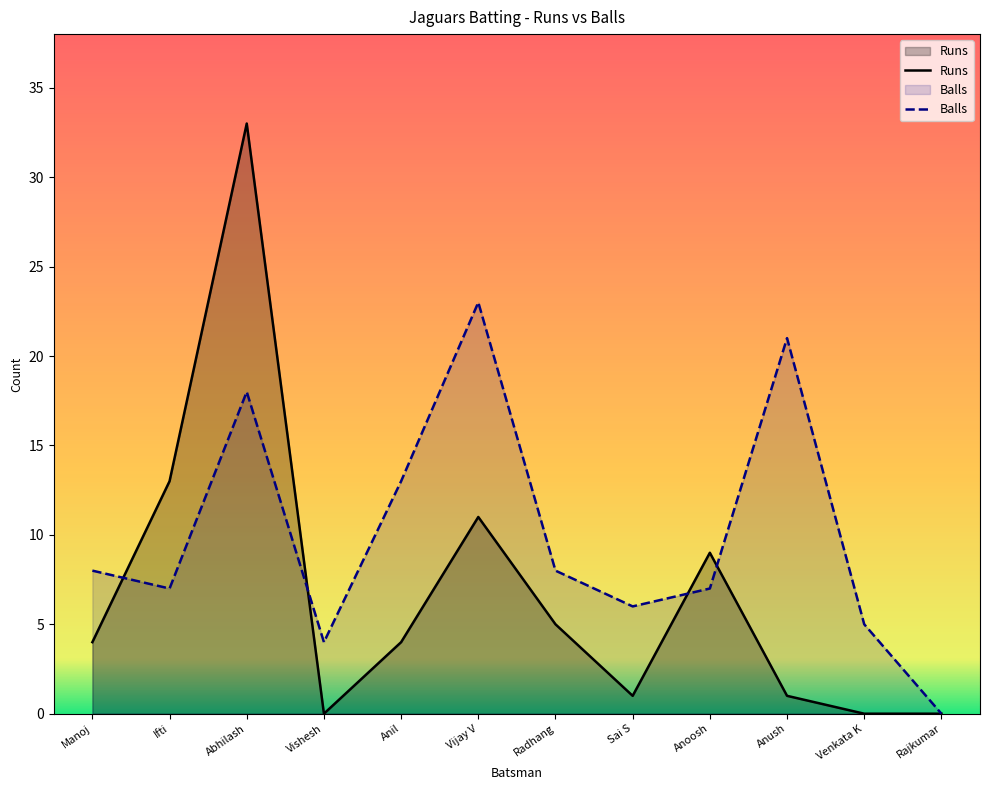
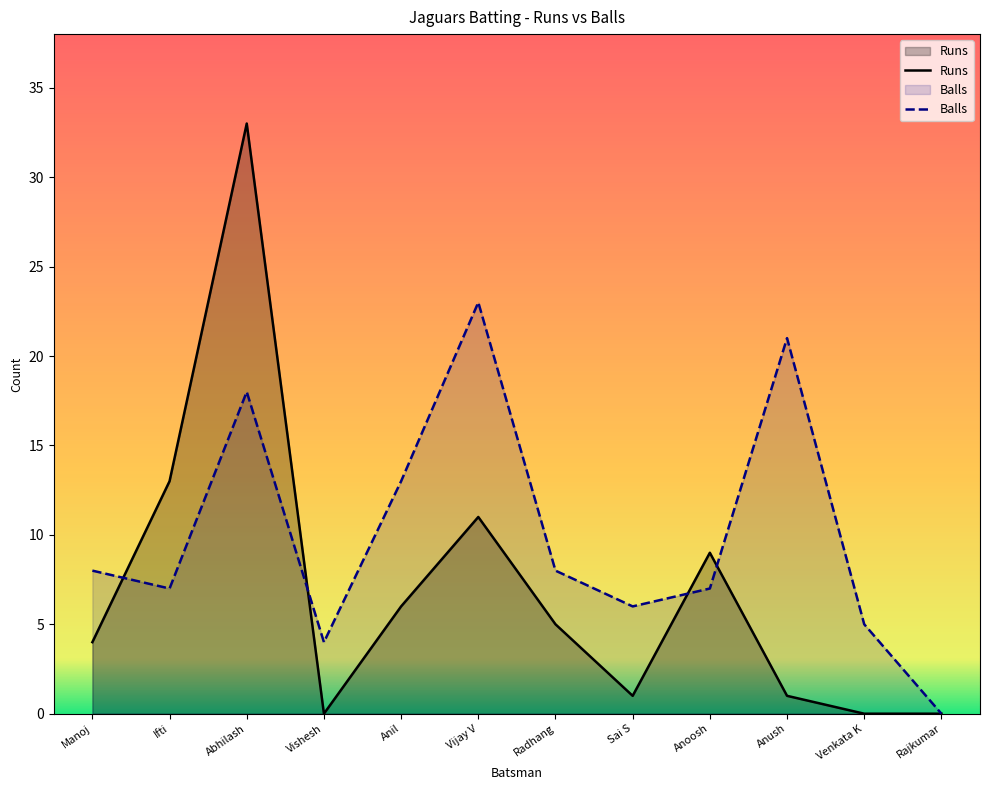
Runs, Anil: 4 -> 6
